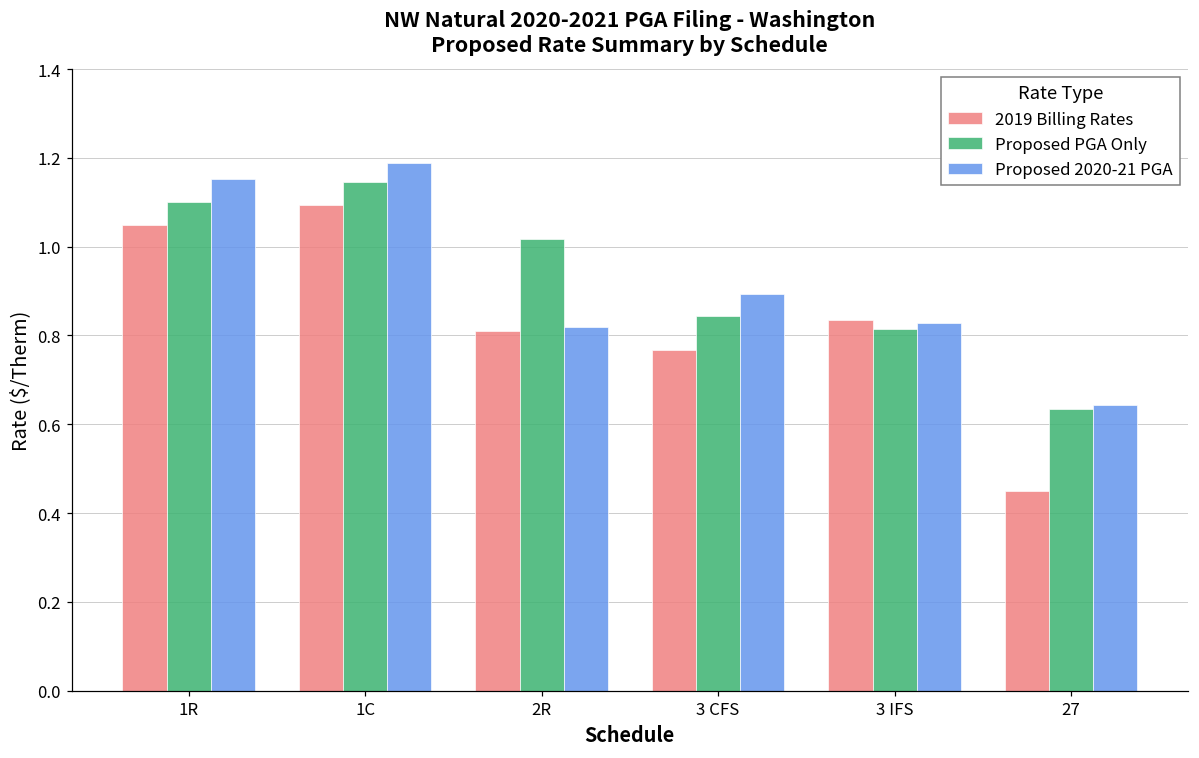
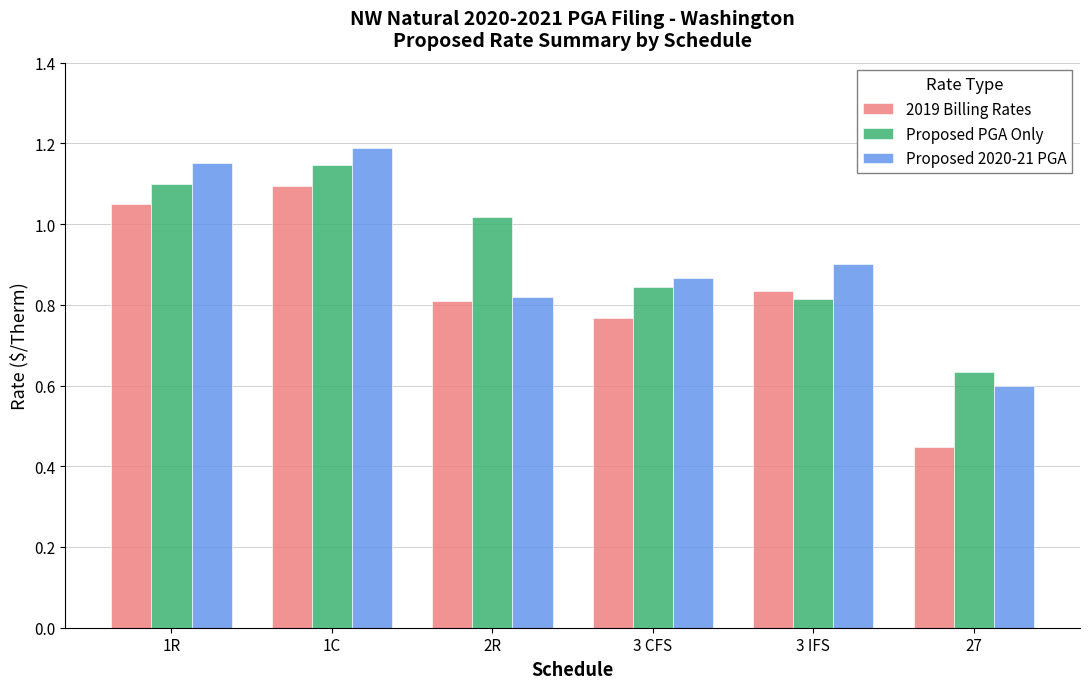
Proposed 2020-21 PGA, 3 CFS: 0.89 -> 0.87
Proposed 2020-21 PGA, 3 IFS: 0.83 -> 0.90
Proposed 2020-21 PGA, 27: 0.64 -> 0.60
